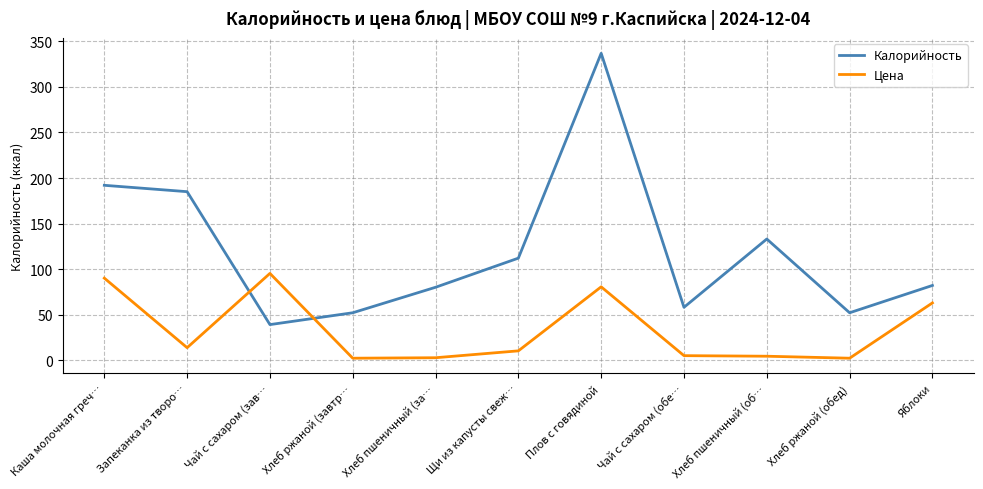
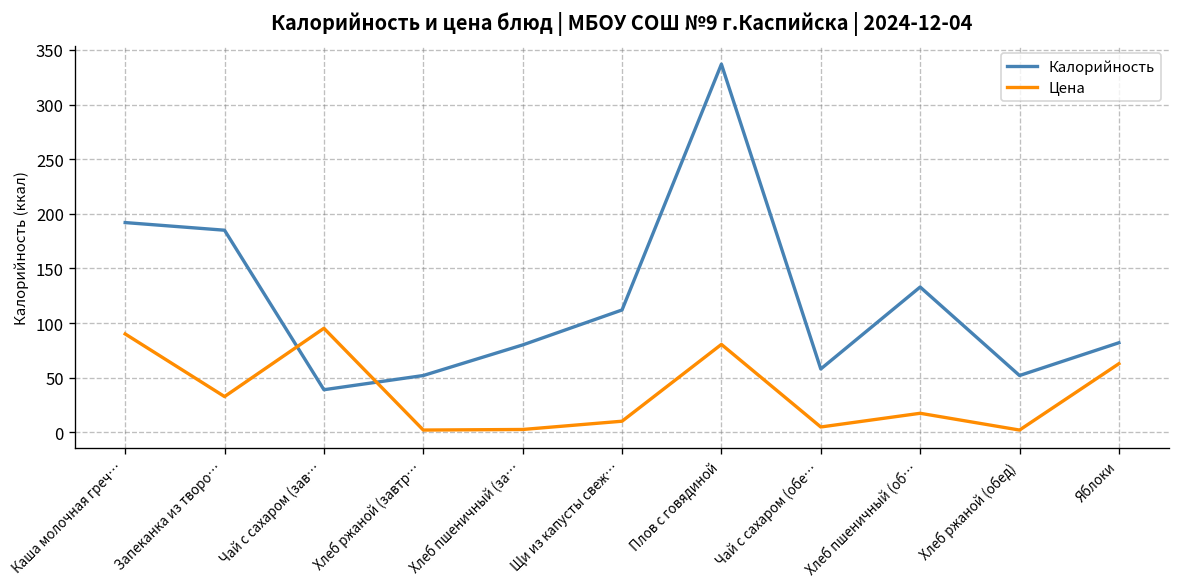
Цена, Запеканка из творо…: 10 -> 30
Цена, Хлеб пшеничный (об…: 0 -> 20
